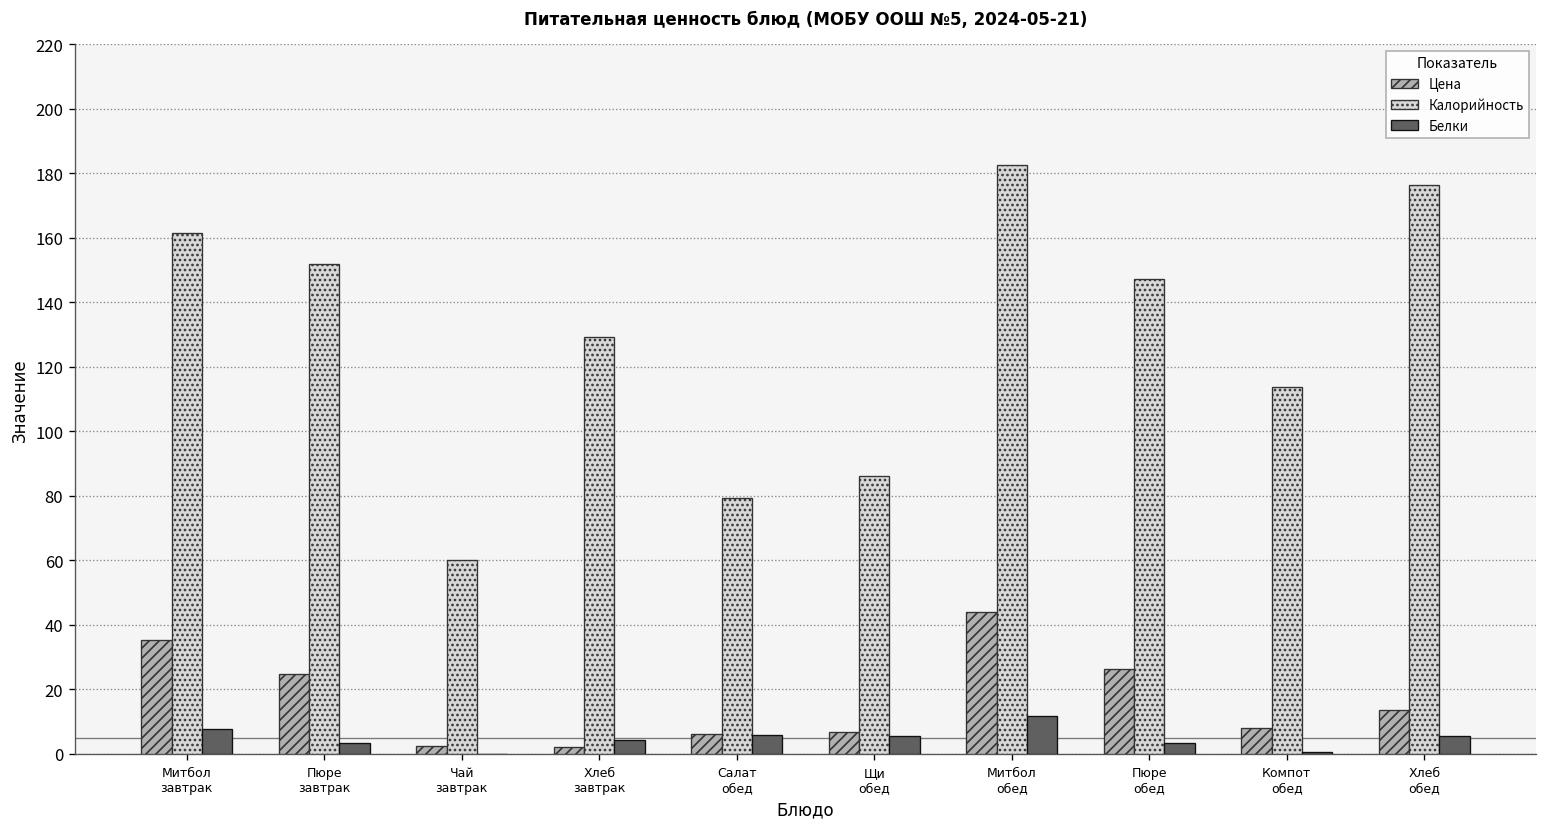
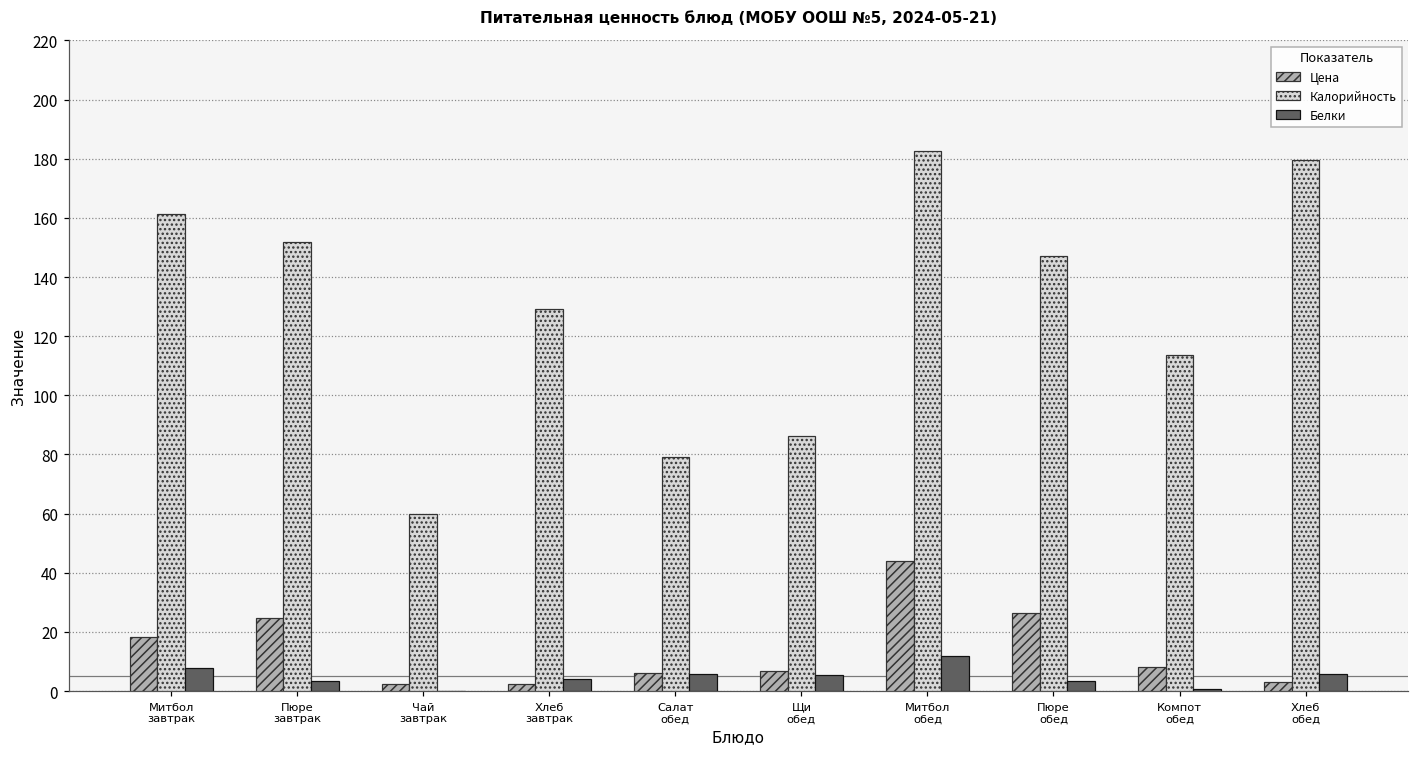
Цена, Митбол завтрак: 35 -> 18
Цена, Хлеб обед: 14 -> 3
Калорийность, Хлеб обед: 176 -> 179
